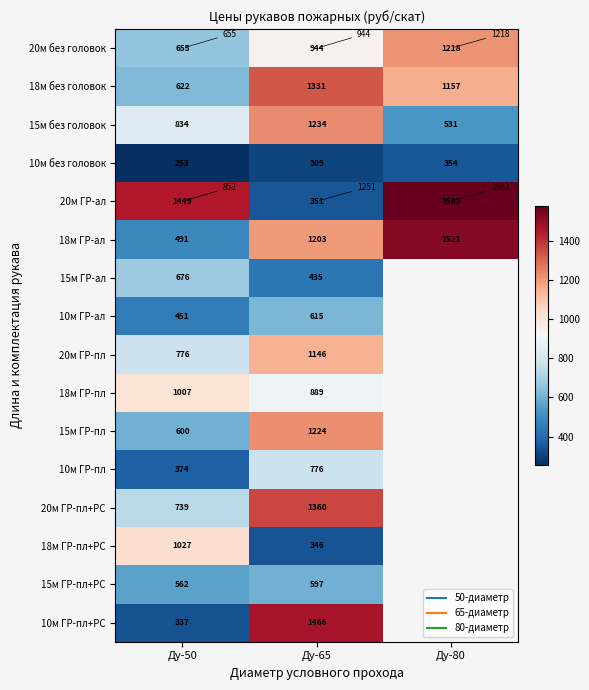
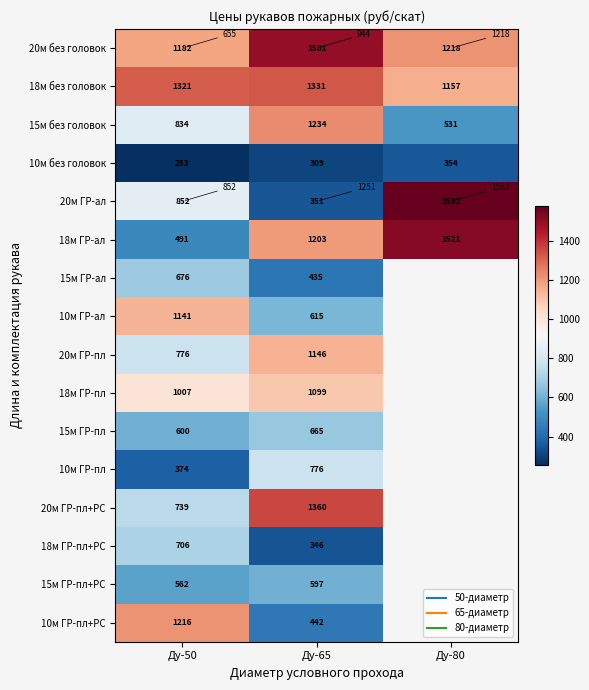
20м без головок, Ду-50: 655 -> 1182
20м без головок, Ду-65: 944 -> 1501
18м без головок, Ду-50: 622 -> 1321
20м ГР-ал, Ду-50: 1449 -> 852
10м ГР-ал, Ду-50: 451 -> 1141
18м ГР-пл, Ду-65: 889 -> 1099
15м ГР-пл, Ду-65: 1224 -> 665
18м ГР-пл+РС, Ду-50: 1027 -> 706
10м ГР-пл+РС, Ду-50: 337 -> 1216
10м ГР-пл+РС, Ду-65: 1466 -> 442
